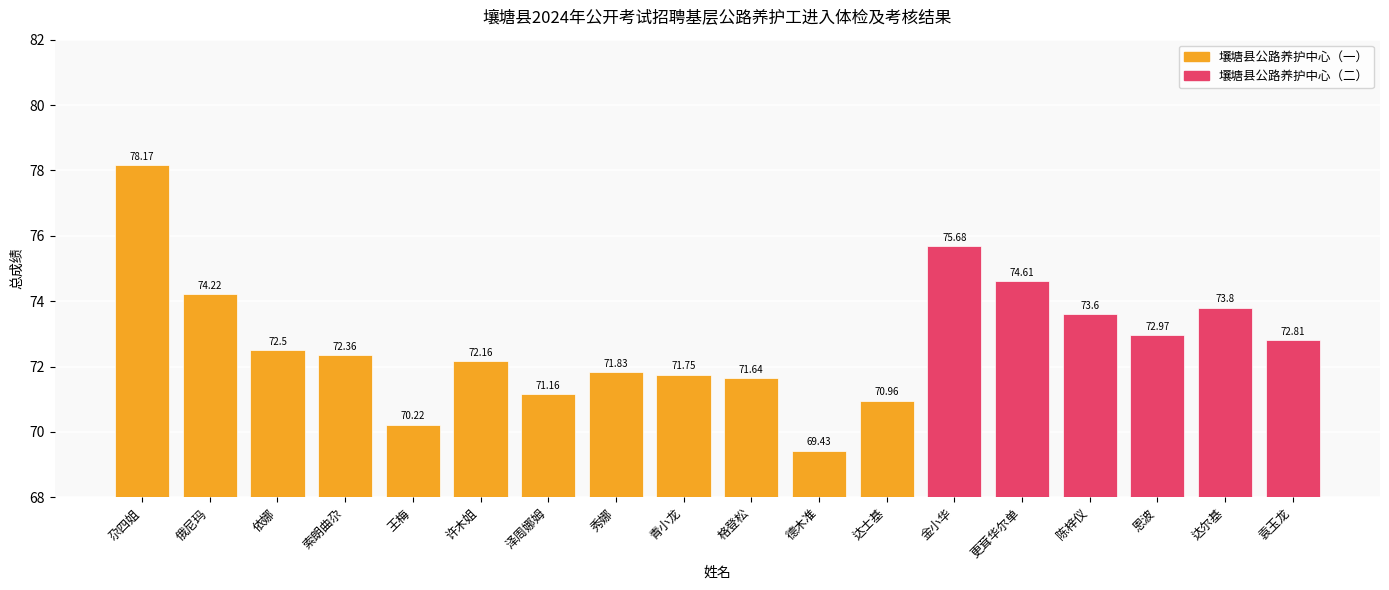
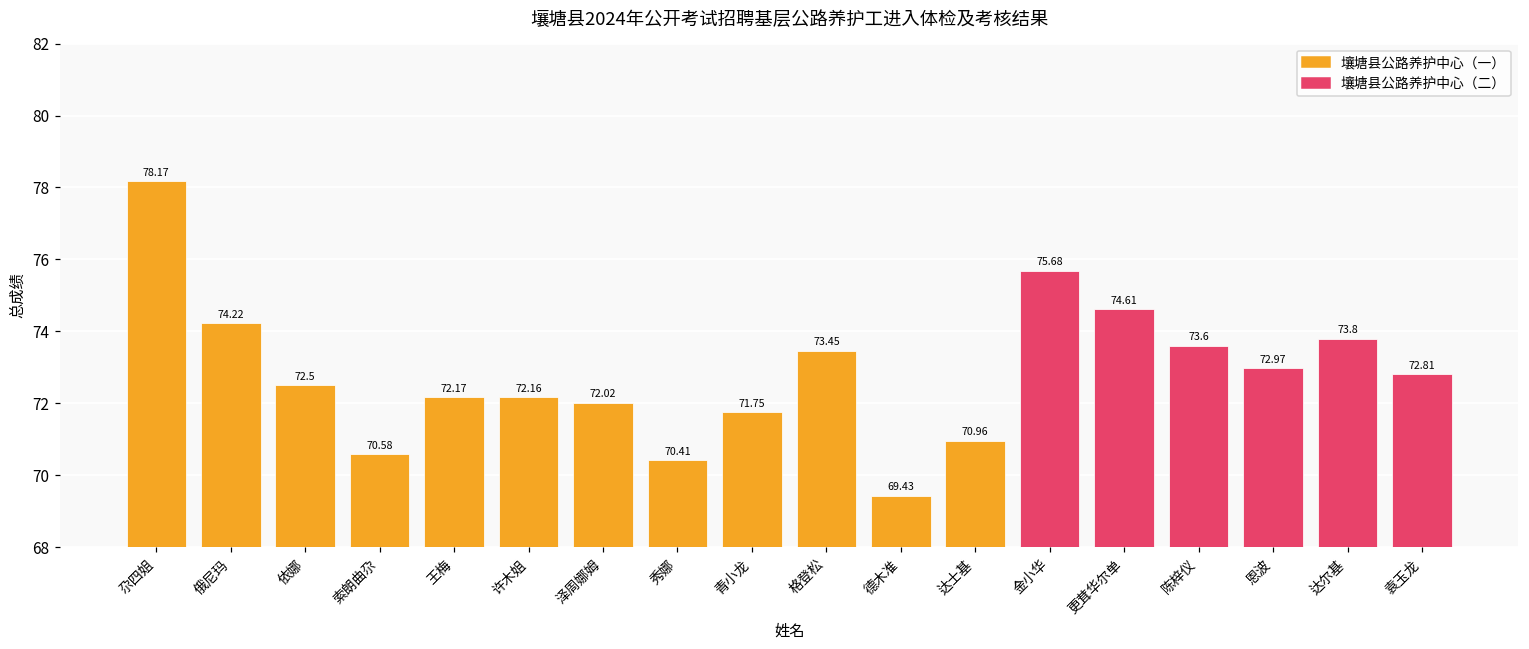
索朗曲尕: 72.36 -> 70.58
王梅: 70.22 -> 72.17
泽周娜姆: 71.16 -> 72.02
秀娜: 71.83 -> 70.41
格登松: 71.64 -> 73.45
